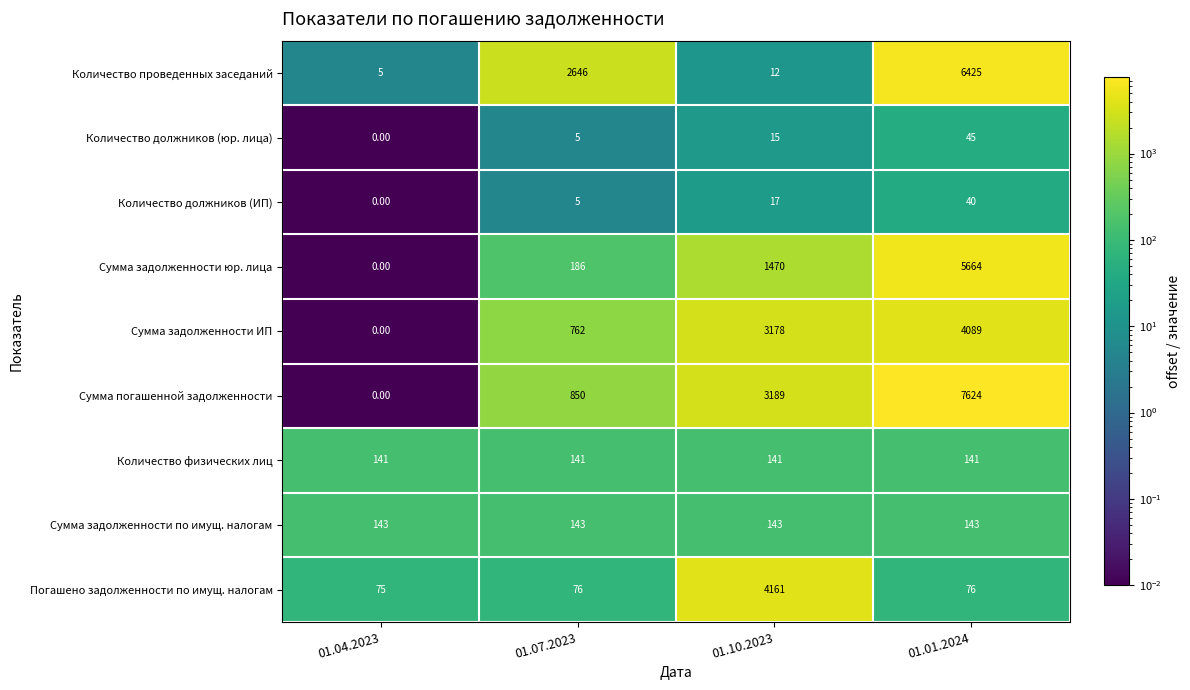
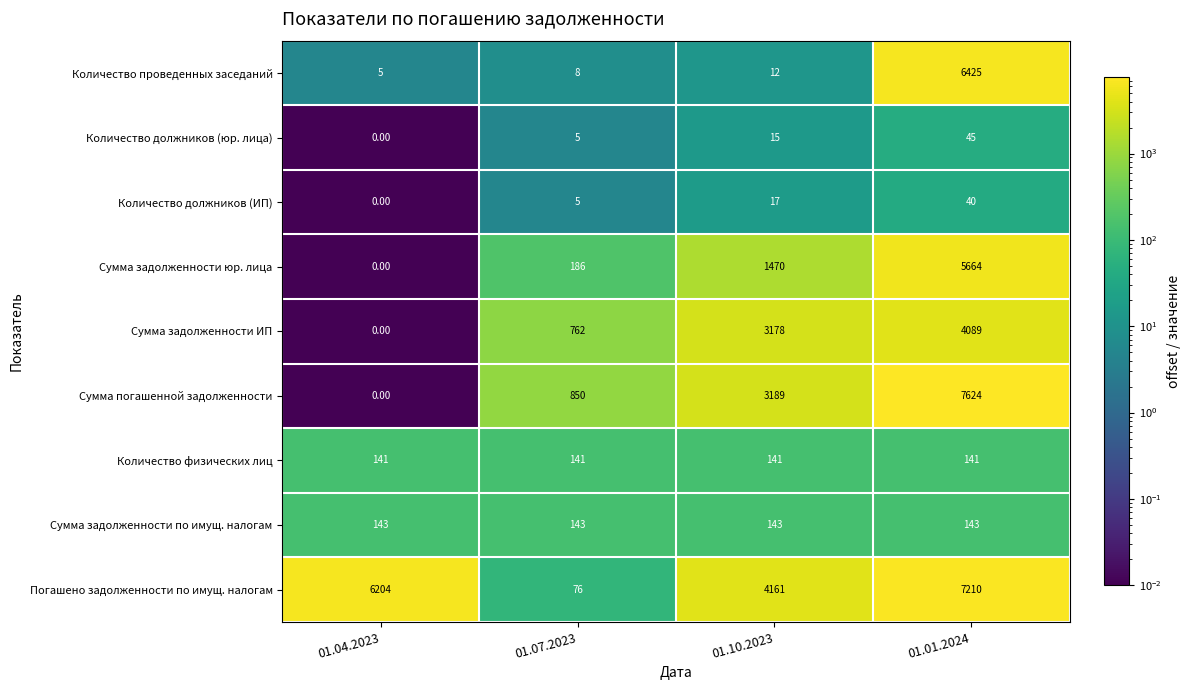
Количество проведенных заседаний, 01.07.2023: 2646 -> 8
Погашено задолженности по имущ. налогам, 01.04.2023: 75 -> 6204
Погашено задолженности по имущ. налогам, 01.01.2024: 76 -> 7210
